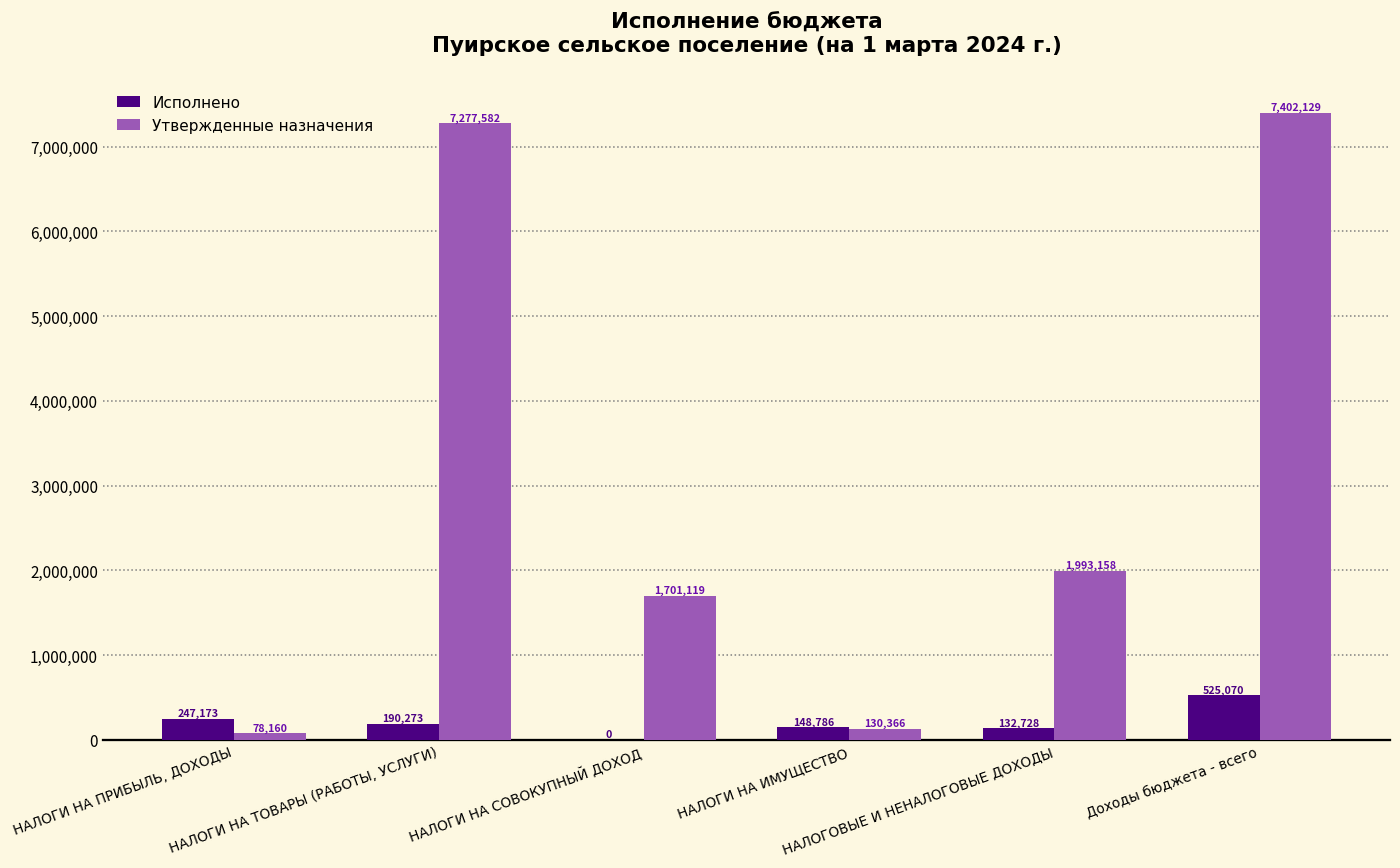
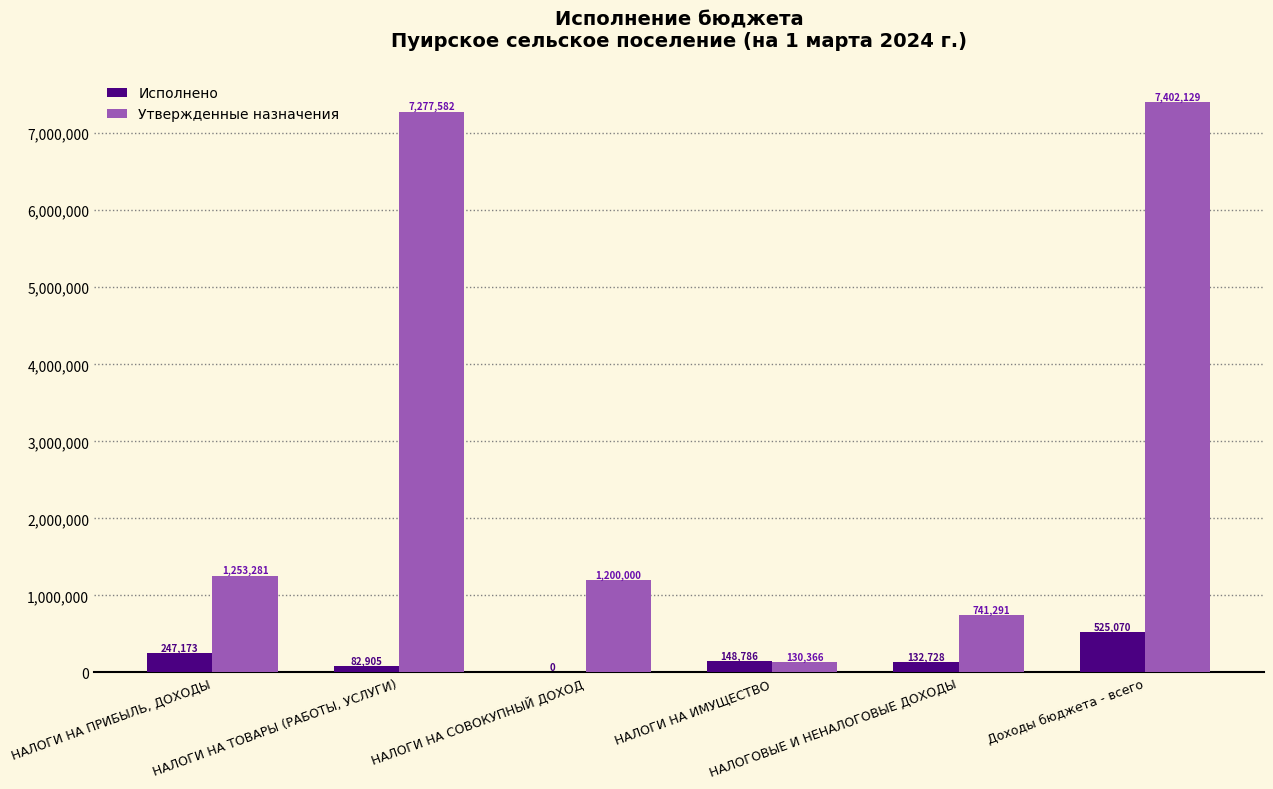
Утвержденные назначения, НАЛОГИ НА ПРИБЫЛЬ, ДОХОДЫ: 78,160 -> 1,253,281
Исполнено, НАЛОГИ НА ТОВАРЫ (РАБОТЫ, УСЛУГИ): 190,273 -> 82,905
Утвержденные назначения, НАЛОГИ НА СОВОКУПНЫЙ ДОХОД: 1,701,119 -> 1,200,000
Утвержденные назначения, НАЛОГОВЫЕ И НЕНАЛОГОВЫЕ ДОХОДЫ: 1,993,158 -> 741,291
